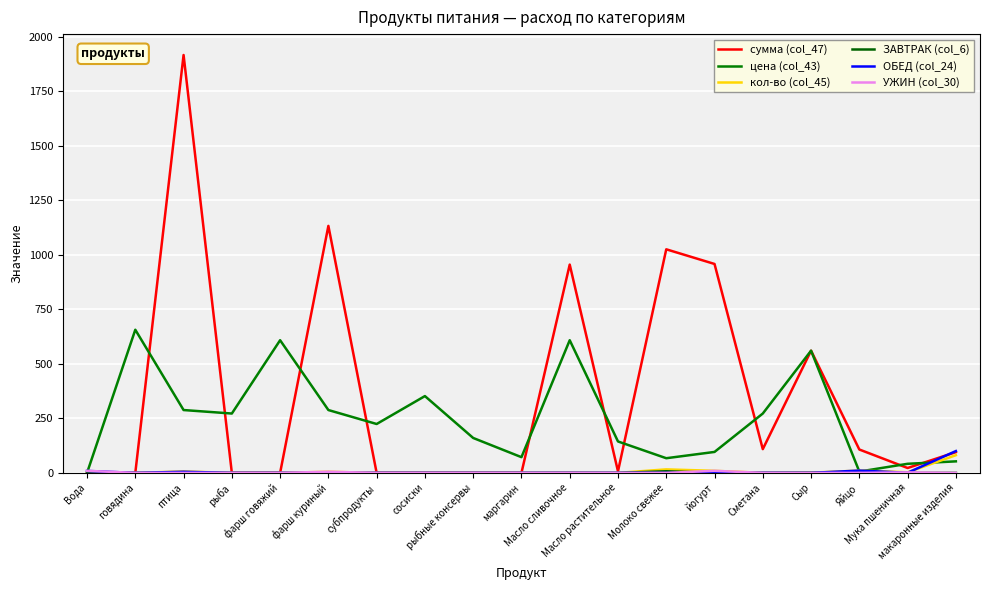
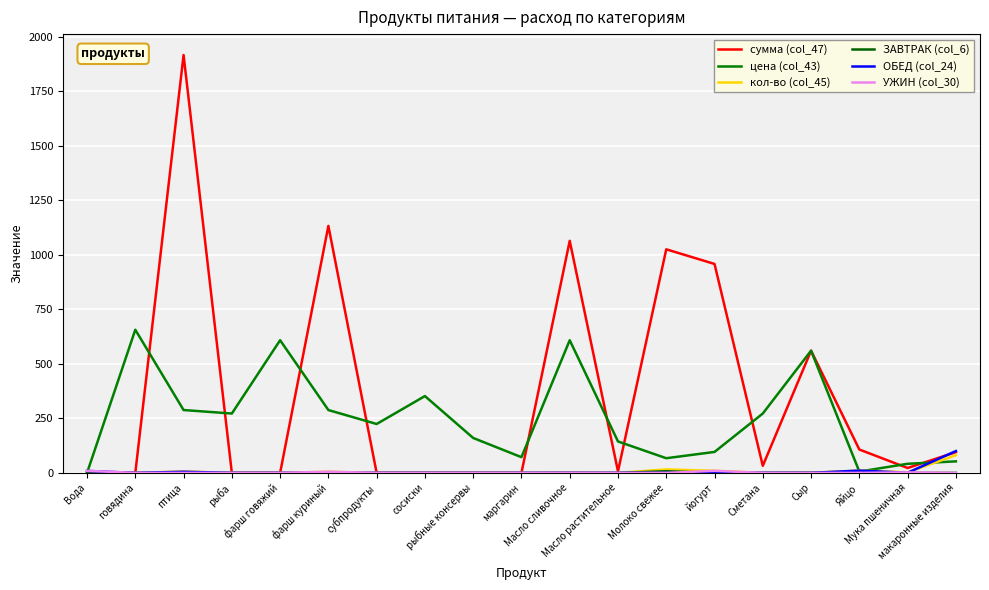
сумма (col_47), Масло сливочное: 950 -> 1060
сумма (col_47), Сметана: 110 -> 30
